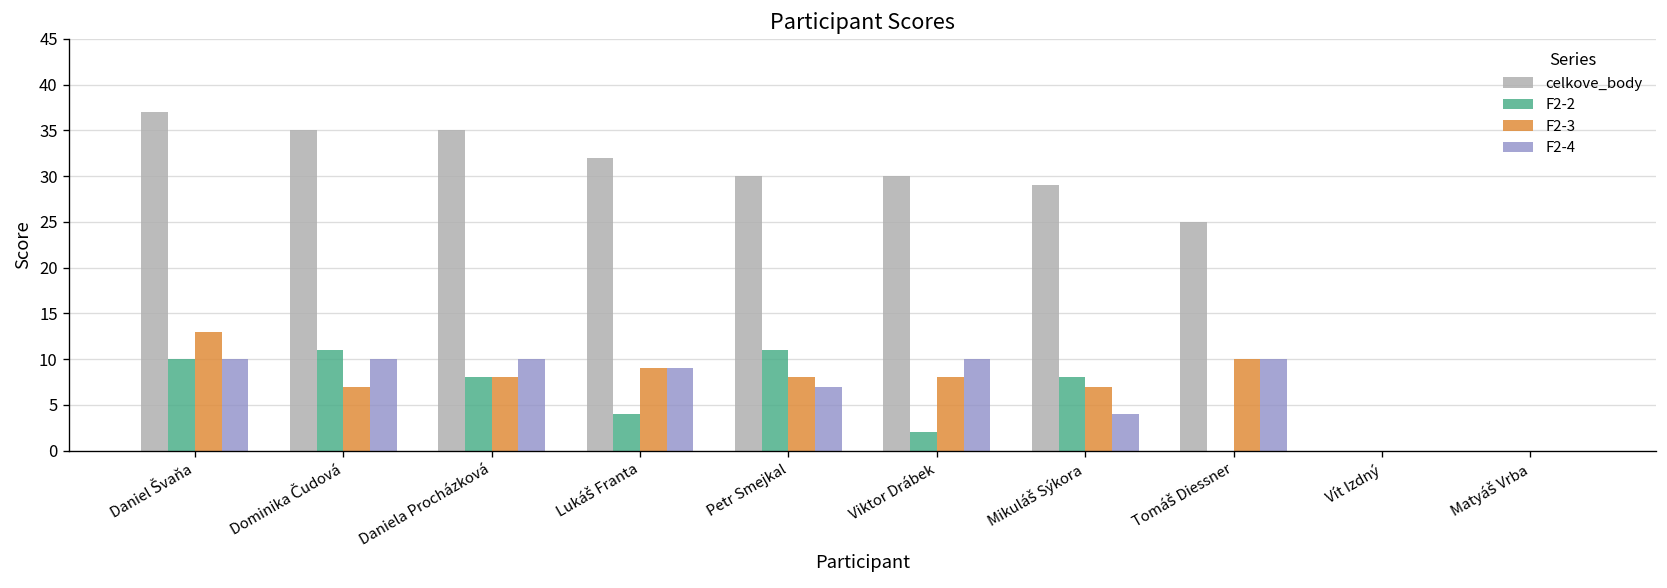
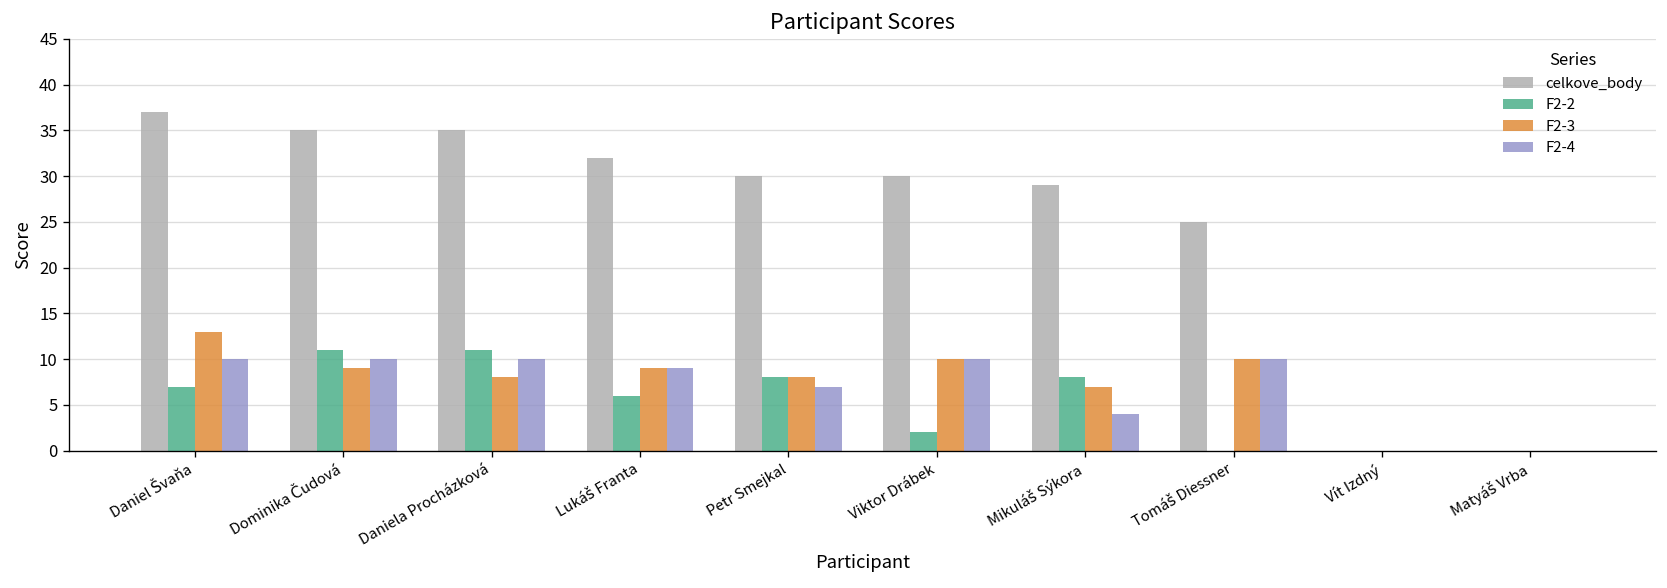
F2-2, Daniel Švaňa: 10 -> 7
F2-3, Dominika Čudová: 7 -> 9
F2-2, Daniela Procházková: 8 -> 11
F2-2, Lukáš Franta: 4 -> 6
F2-2, Petr Smejkal: 11 -> 8
F2-3, Viktor Drábek: 8 -> 10
